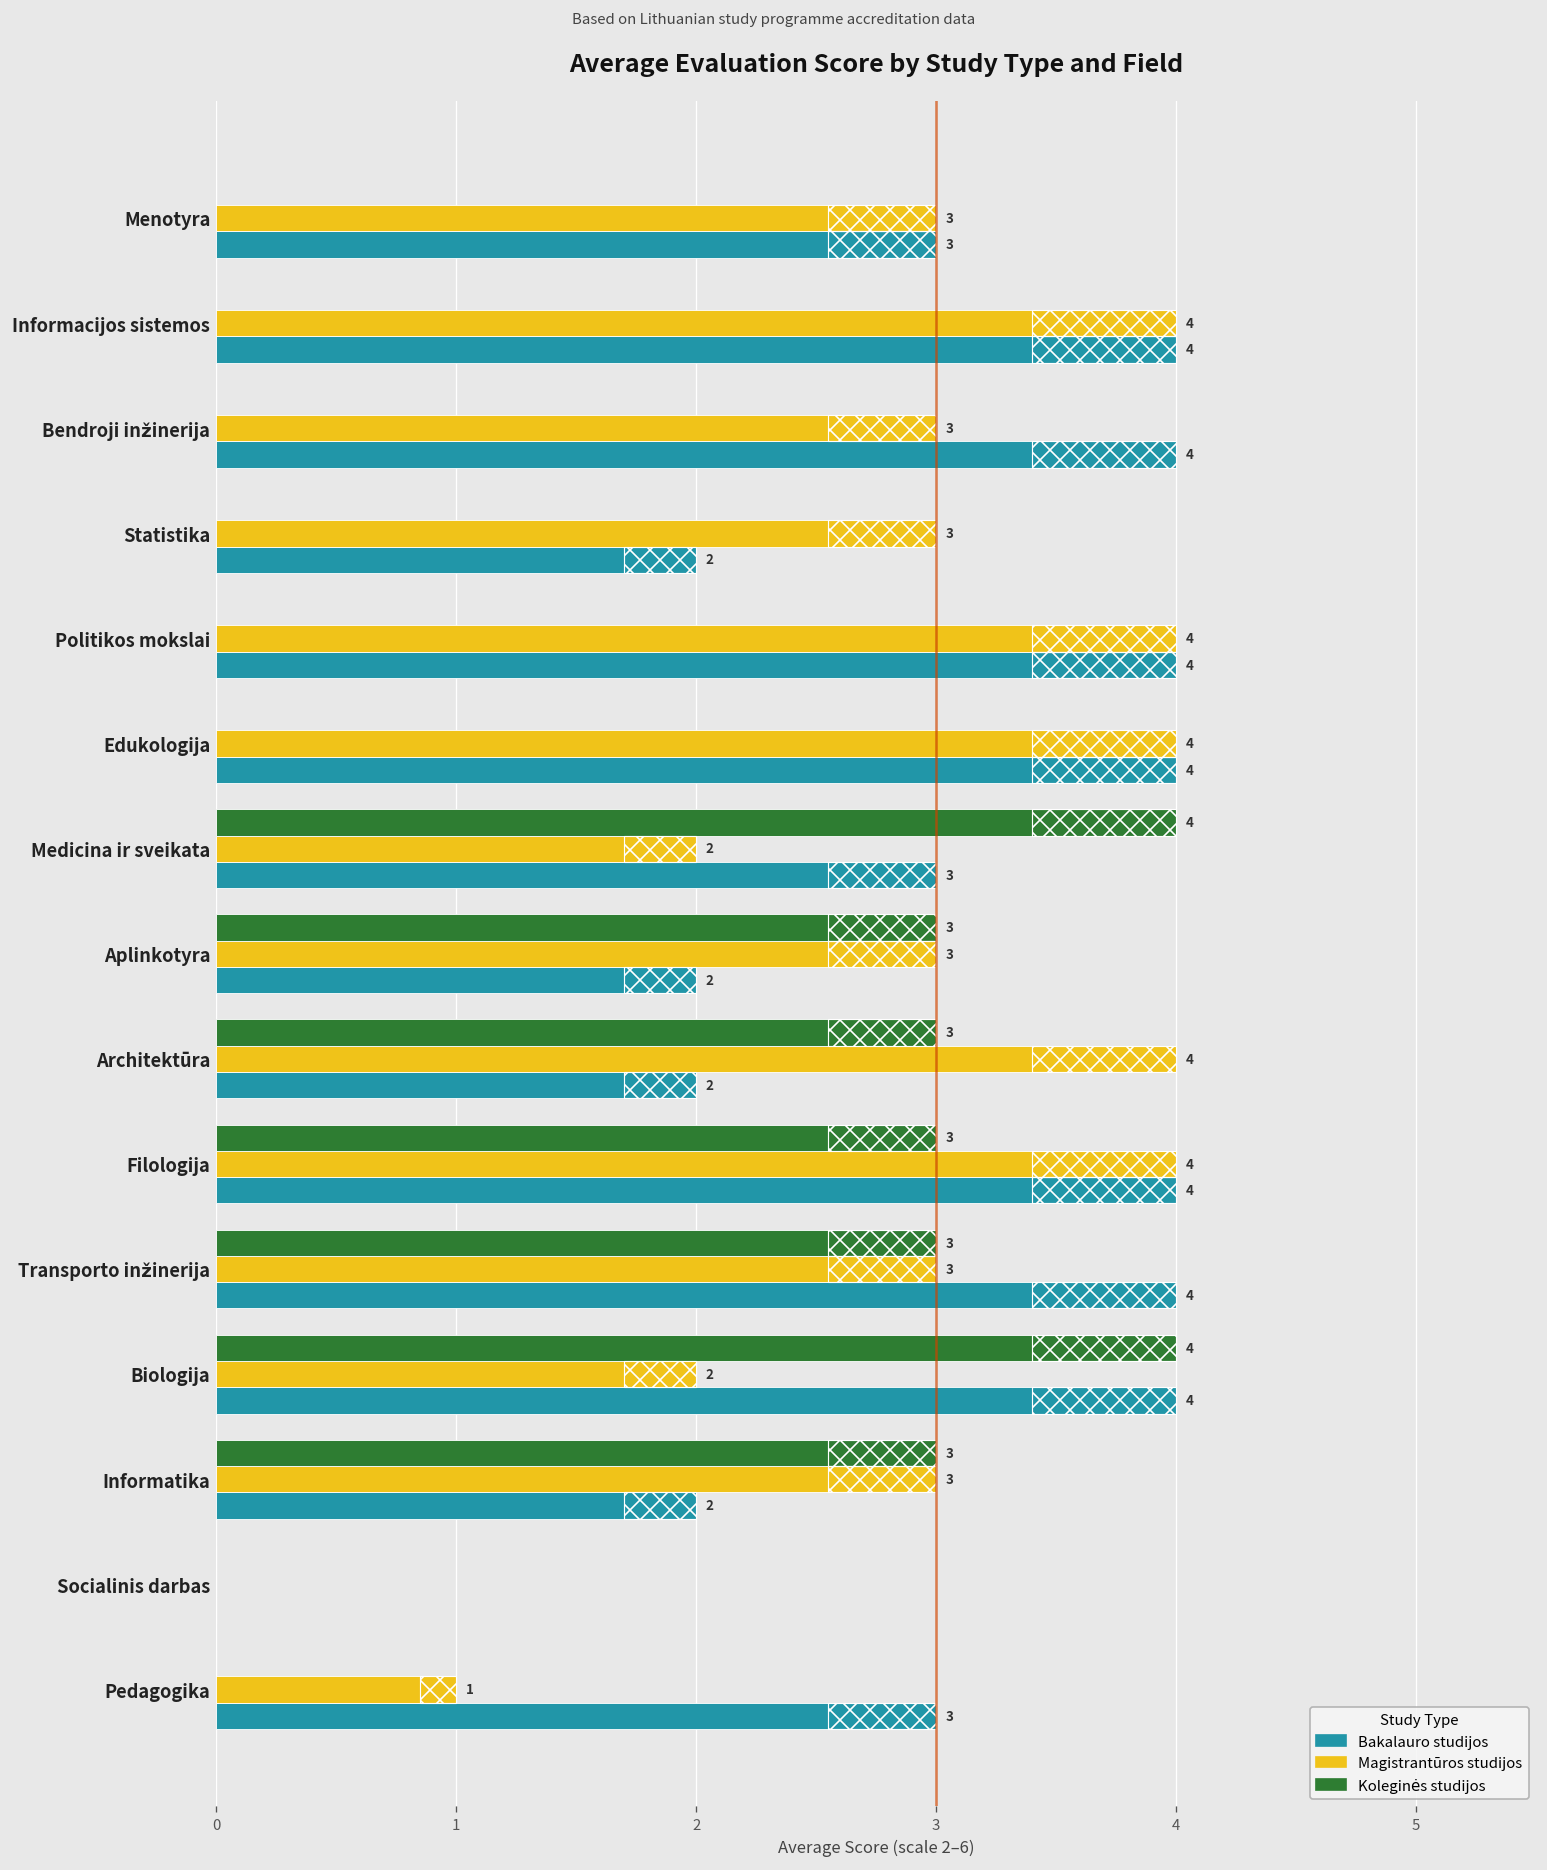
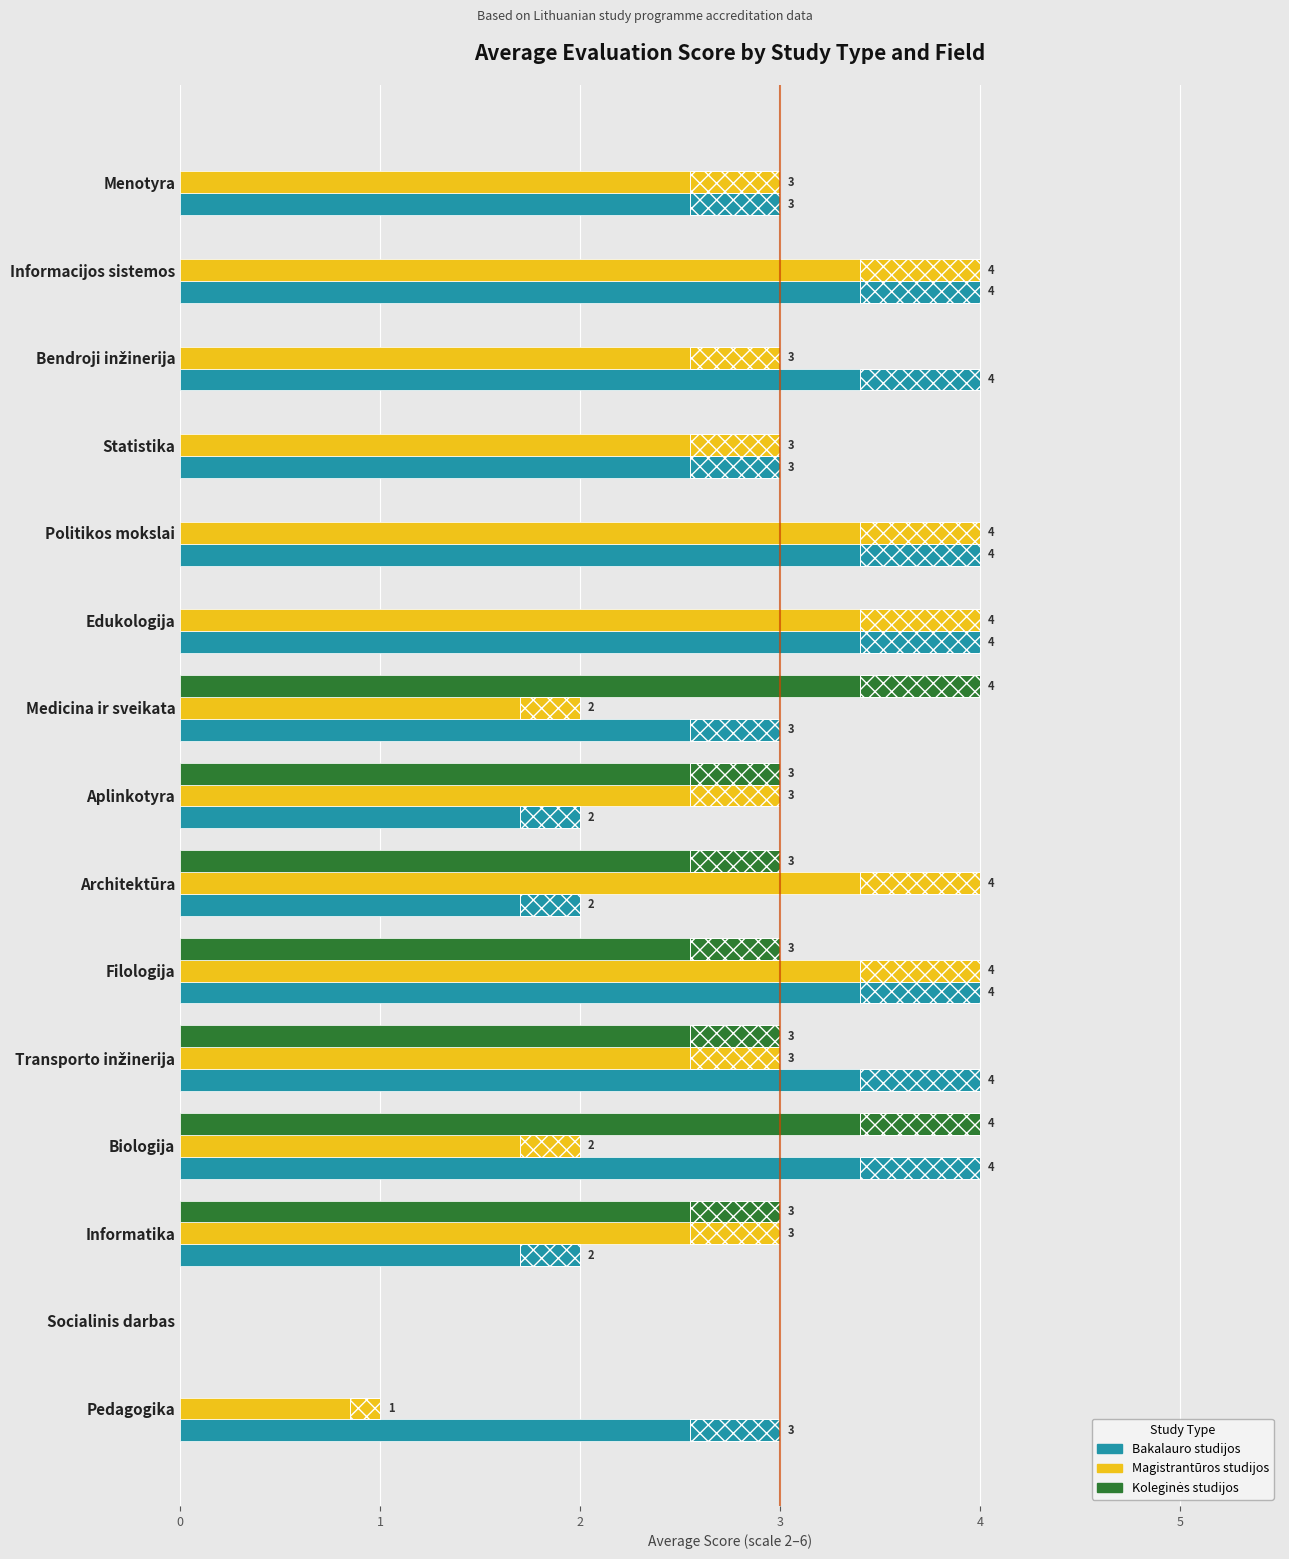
Bakalauro studijos, Statistika: 2 -> 3
